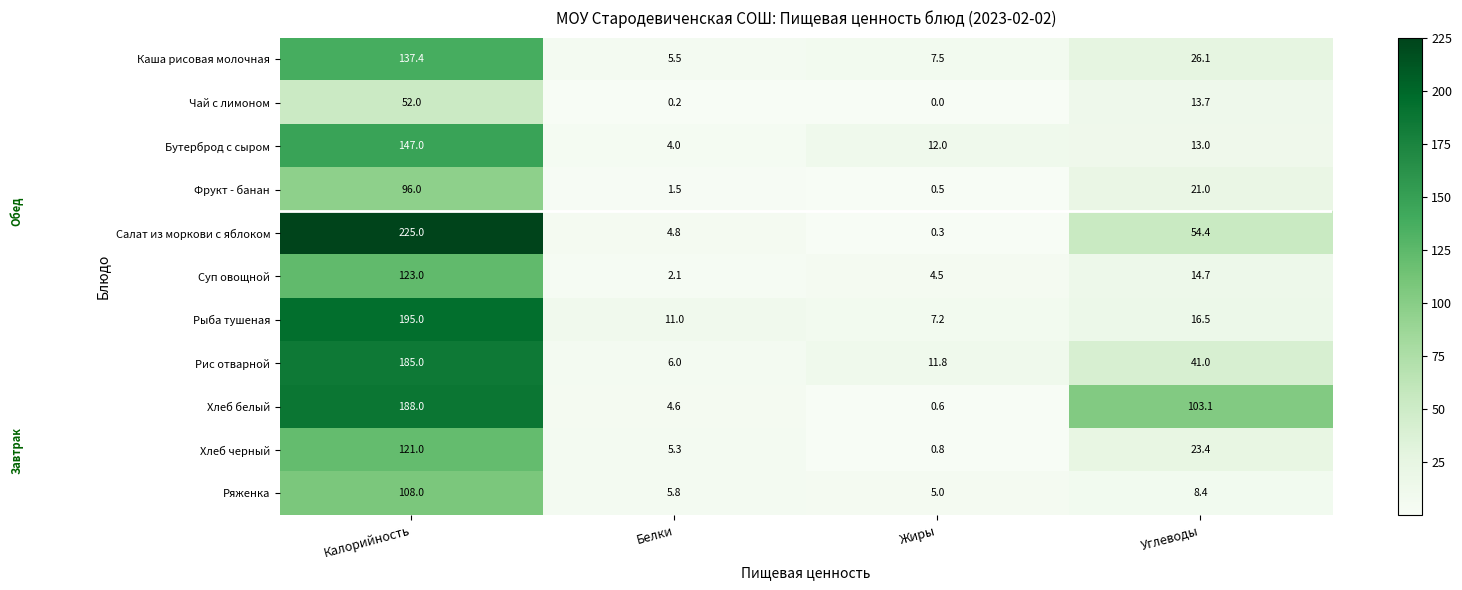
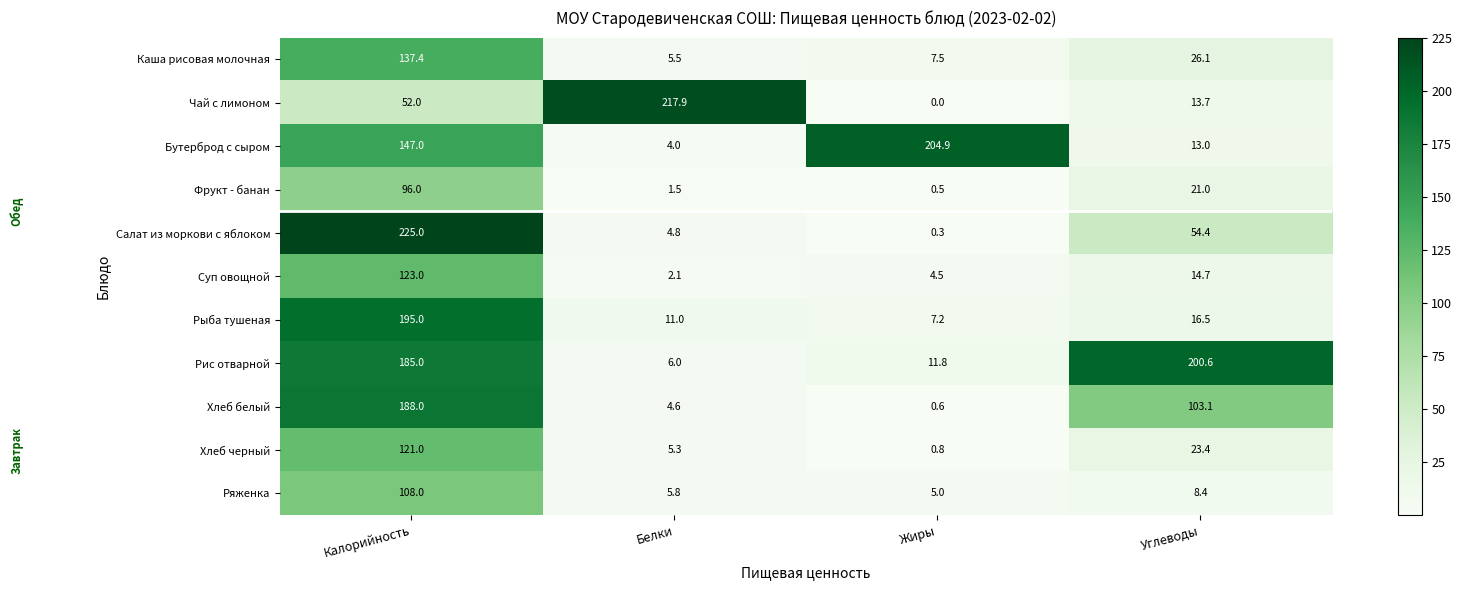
Чай с лимоном, Белки: 0.2 -> 217.9
Бутерброд с сыром, Жиры: 12.0 -> 204.9
Рис отварной, Углеводы: 41.0 -> 200.6
